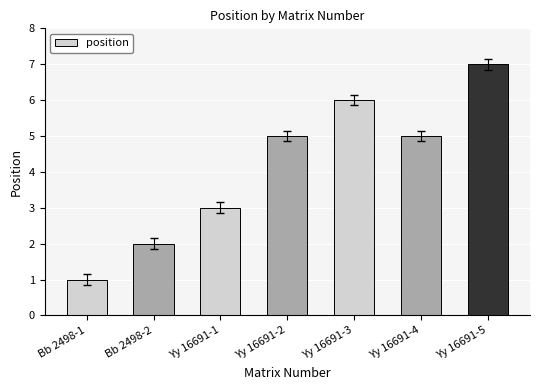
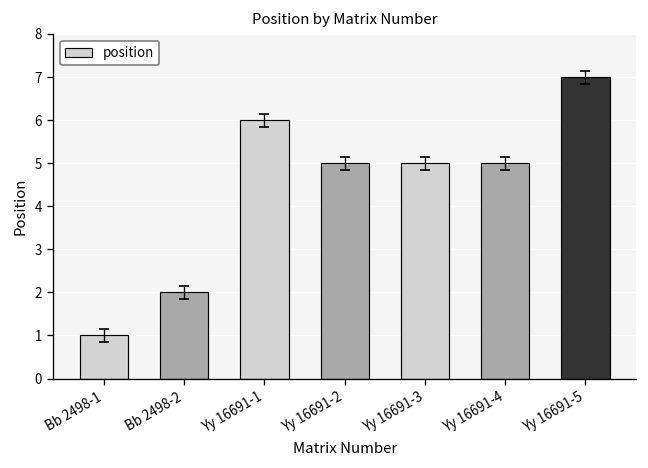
position, Yy 16691-1: 3 -> 6
position, Yy 16691-3: 6 -> 5
